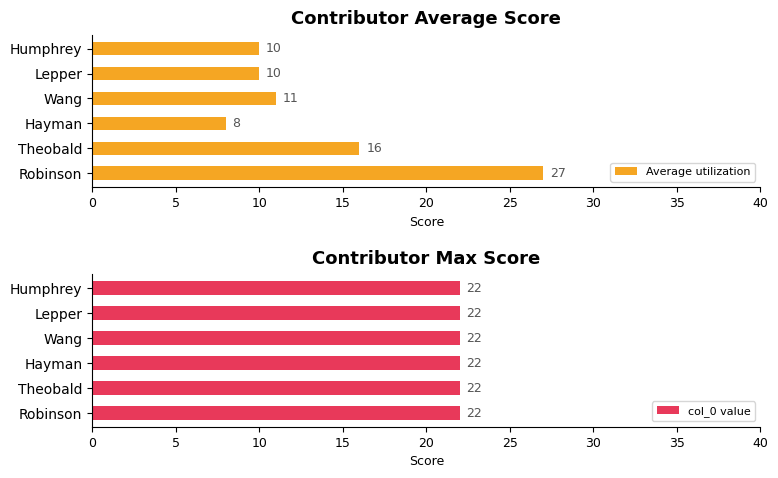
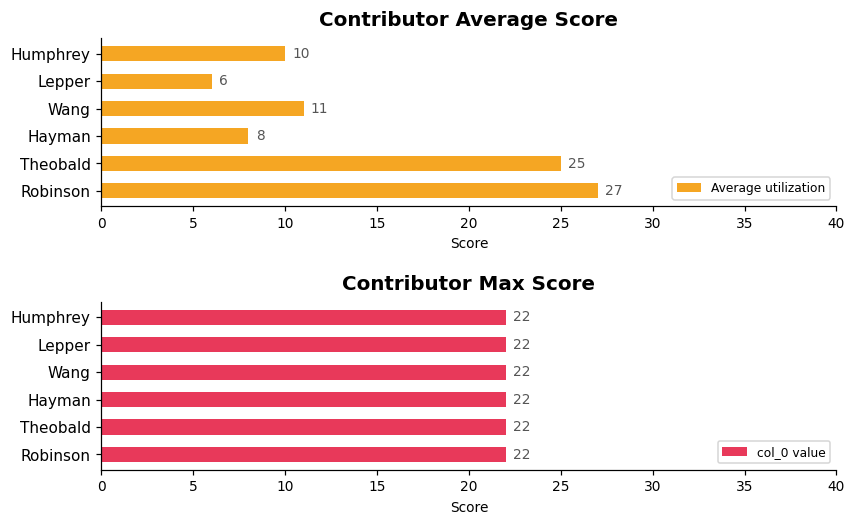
Contributor Average Score, Lepper: 10 -> 6
Contributor Average Score, Theobald: 16 -> 25
